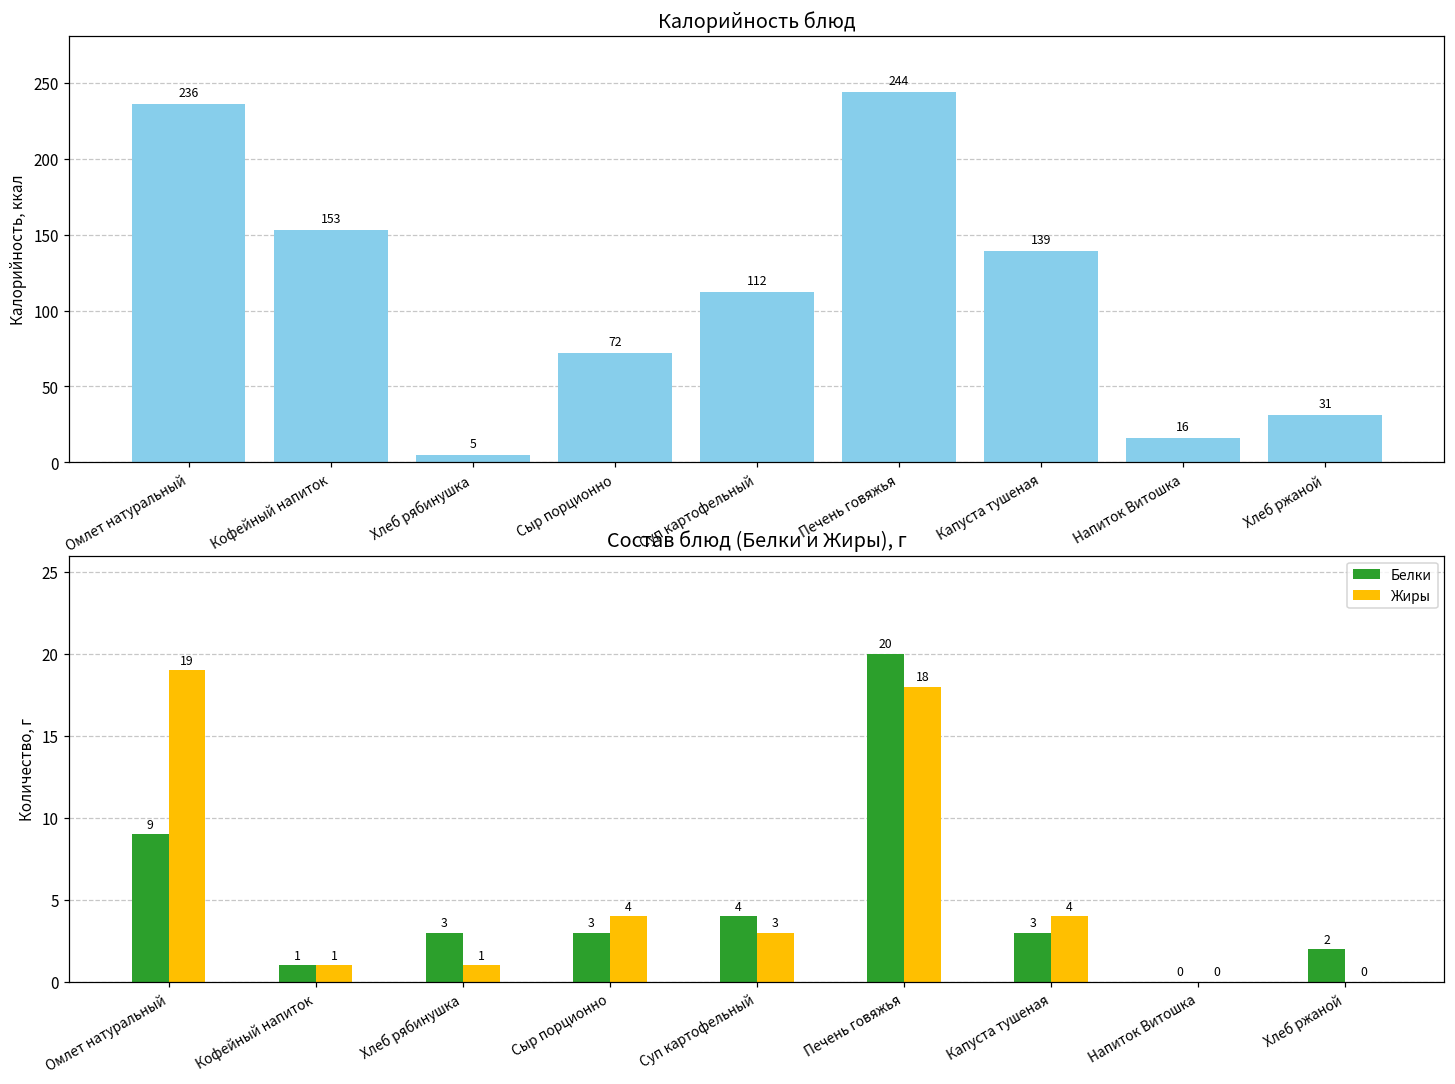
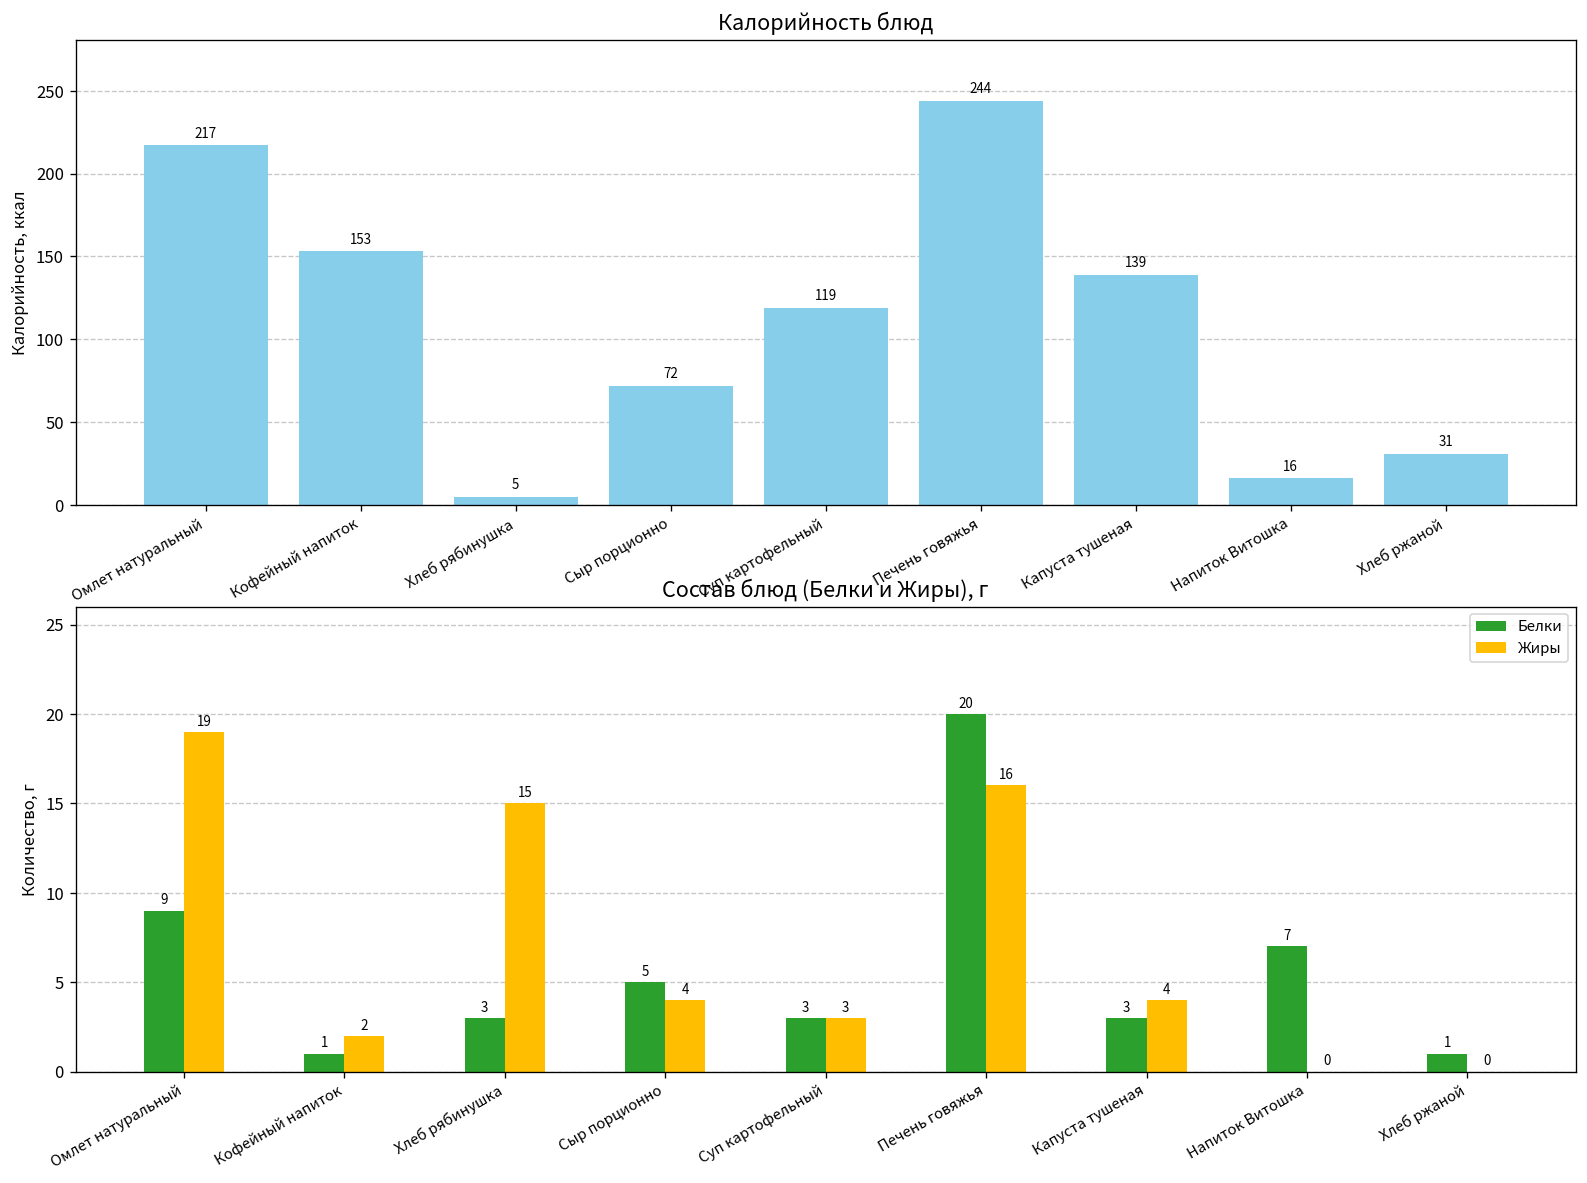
Калорийность блюд, Омлет натуральный: 236 -> 217
Калорийность блюд, Суп картофельный: 112 -> 119
Состав блюд (Белки и Жиры), г, Жиры, Кофейный напиток: 1 -> 2
Состав блюд (Белки и Жиры), г, Жиры, Хлеб рябинушка: 1 -> 15
Состав блюд (Белки и Жиры), г, Белки, Сыр порционно: 3 -> 5
Состав блюд (Белки и Жиры), г, Белки, Суп картофельный: 4 -> 3
Состав блюд (Белки и Жиры), г, Жиры, Печень говяжья: 18 -> 16
Состав блюд (Белки и Жиры), г, Белки, Напиток Витошка: 0 -> 7
Состав блюд (Белки и Жиры), г, Белки, Хлеб ржаной: 2 -> 1
